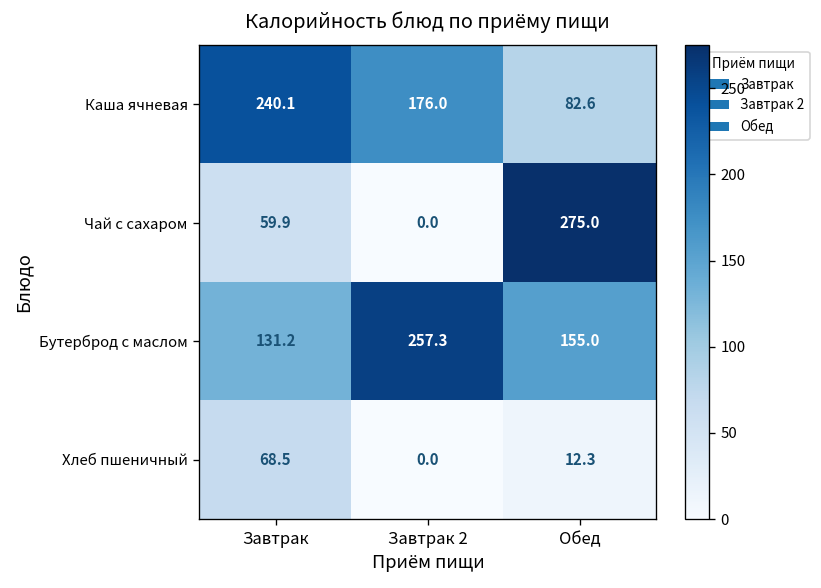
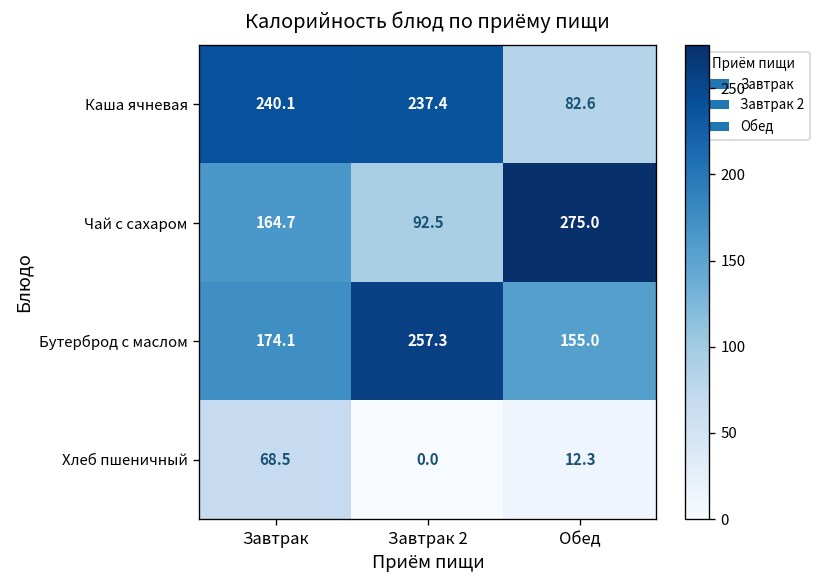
Каша ячневая, Завтрак 2: 176.0 -> 237.4
Чай с сахаром, Завтрак: 59.9 -> 164.7
Чай с сахаром, Завтрак 2: 0.0 -> 92.5
Бутерброд с маслом, Завтрак: 131.2 -> 174.1
